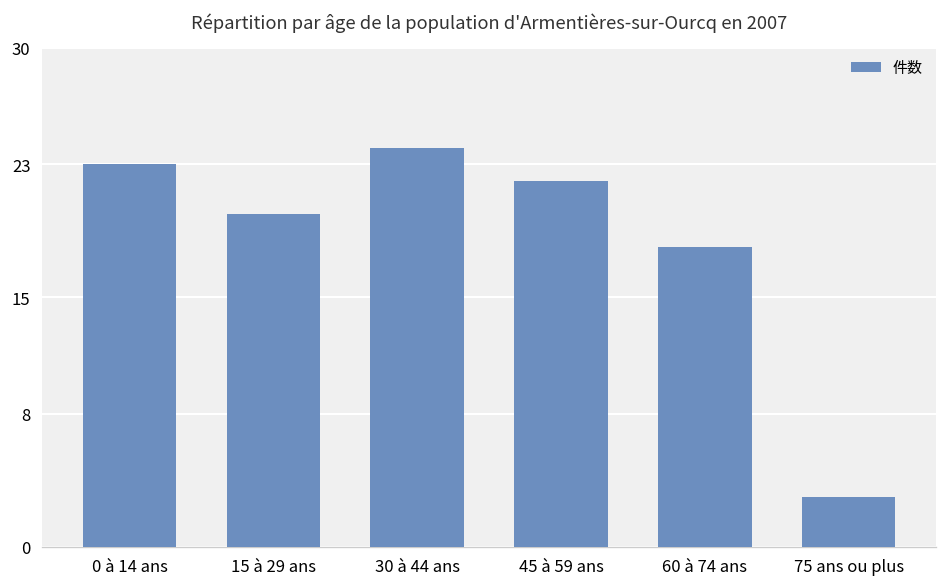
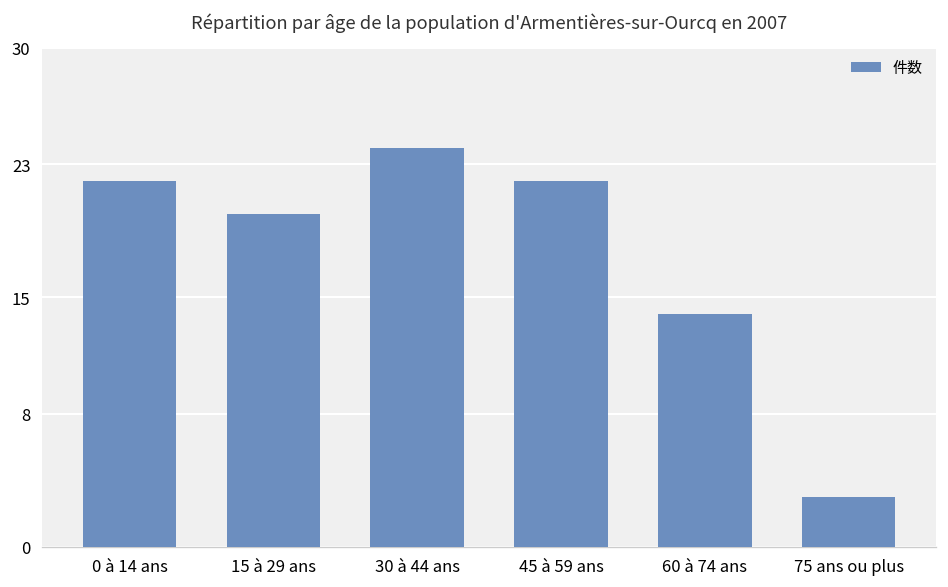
0 à 14 ans: 23 -> 22
60 à 74 ans: 18 -> 14
